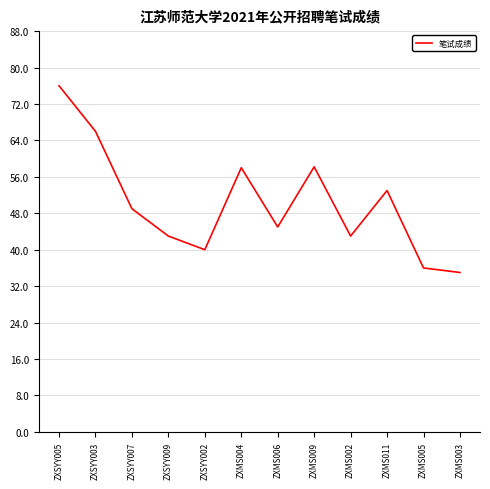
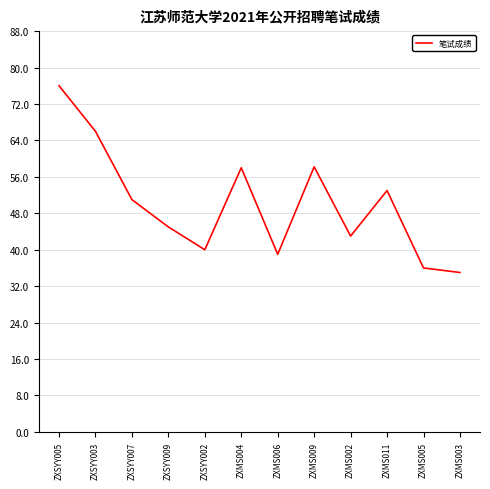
ZXSYY007: 49 -> 51
ZXSYY009: 43 -> 45
ZXMS006: 45 -> 39
